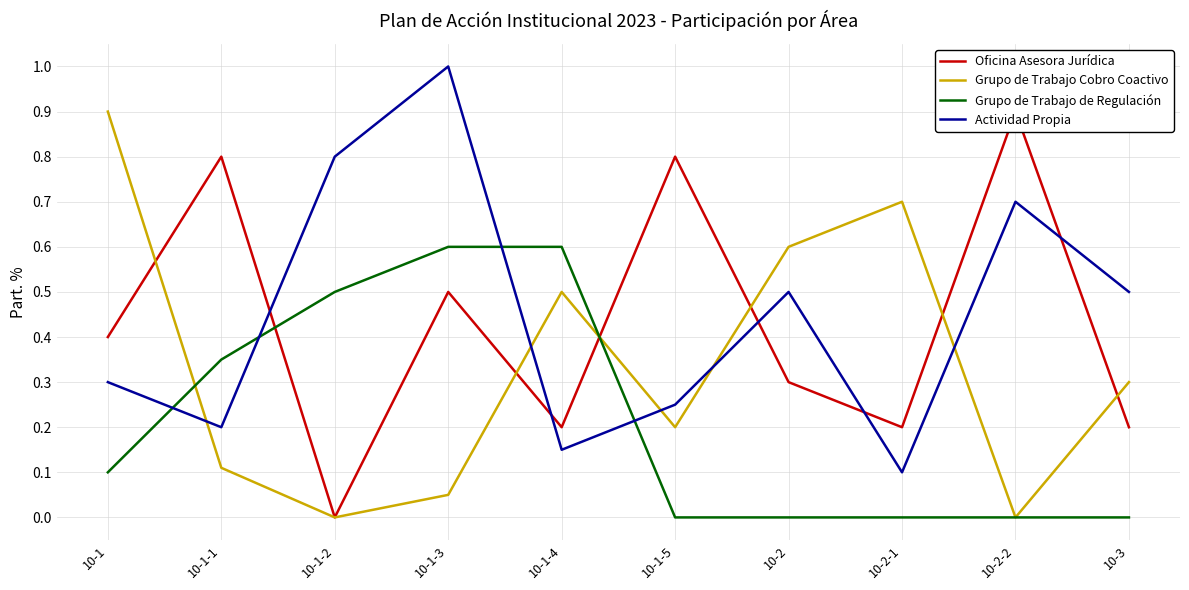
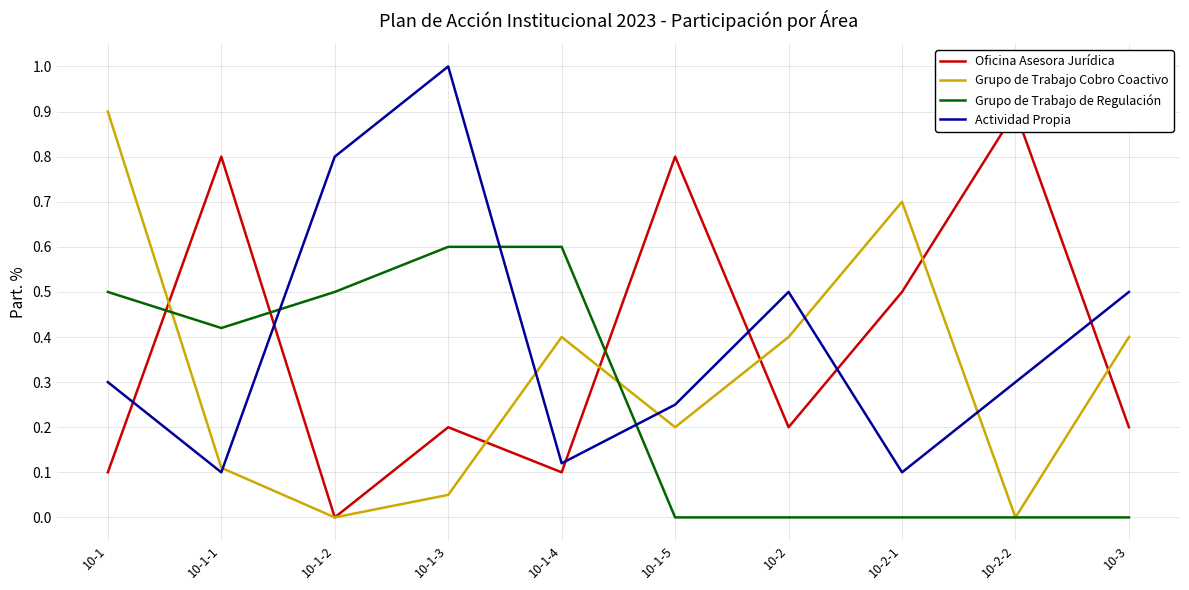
Oficina Asesora Jurídica, 10-1: 0.4 -> 0.1
Grupo de Trabajo de Regulación, 10-1: 0.1 -> 0.5
Grupo de Trabajo de Regulación, 10-1-1: 0.35 -> 0.42
Actividad Propia, 10-1-1: 0.2 -> 0.1
Oficina Asesora Jurídica, 10-1-3: 0.5 -> 0.2
Oficina Asesora Jurídica, 10-1-4: 0.2 -> 0.1
Grupo de Trabajo Cobro Coactivo, 10-1-4: 0.5 -> 0.4
Actividad Propia, 10-1-4: 0.15 -> 0.12
Oficina Asesora Jurídica, 10-2: 0.3 -> 0.2
Grupo de Trabajo Cobro Coactivo, 10-2: 0.6 -> 0.4
Oficina Asesora Jurídica, 10-2-1: 0.2 -> 0.5
Actividad Propia, 10-2-2: 0.7 -> 0.3
Grupo de Trabajo Cobro Coactivo, 10-3: 0.3 -> 0.4
